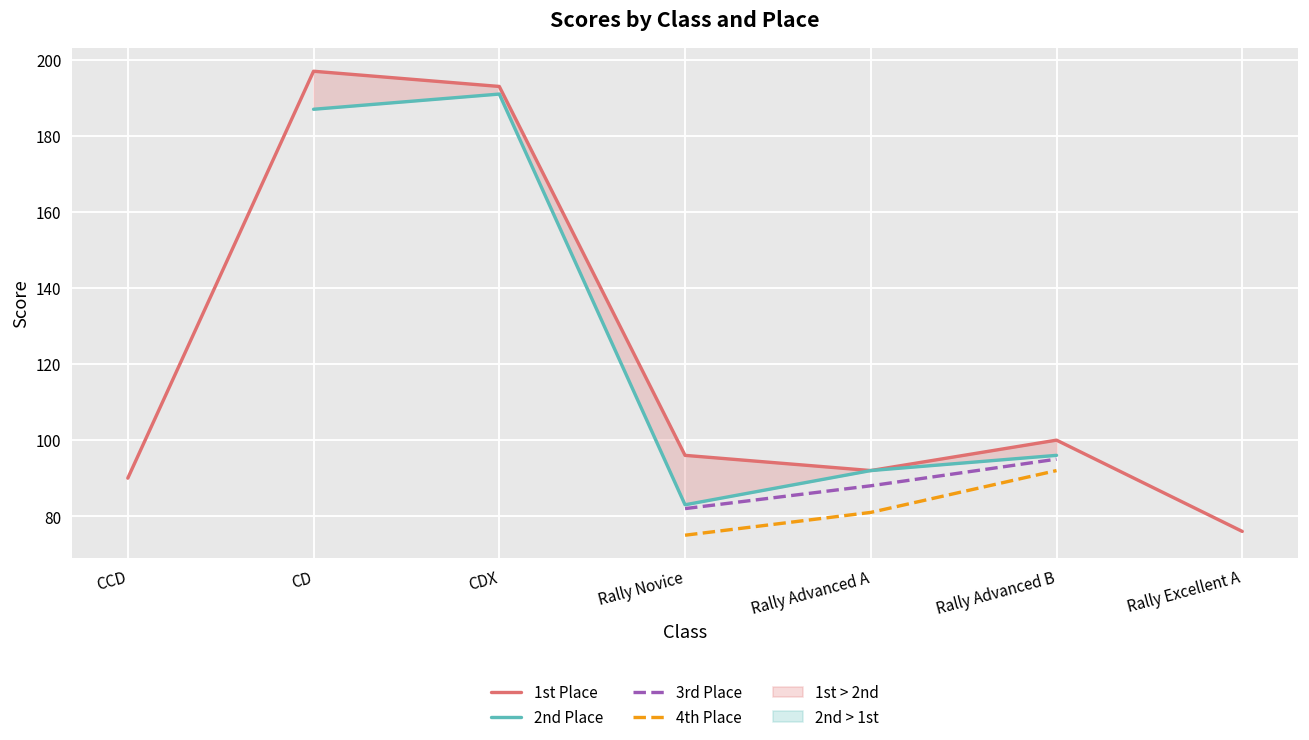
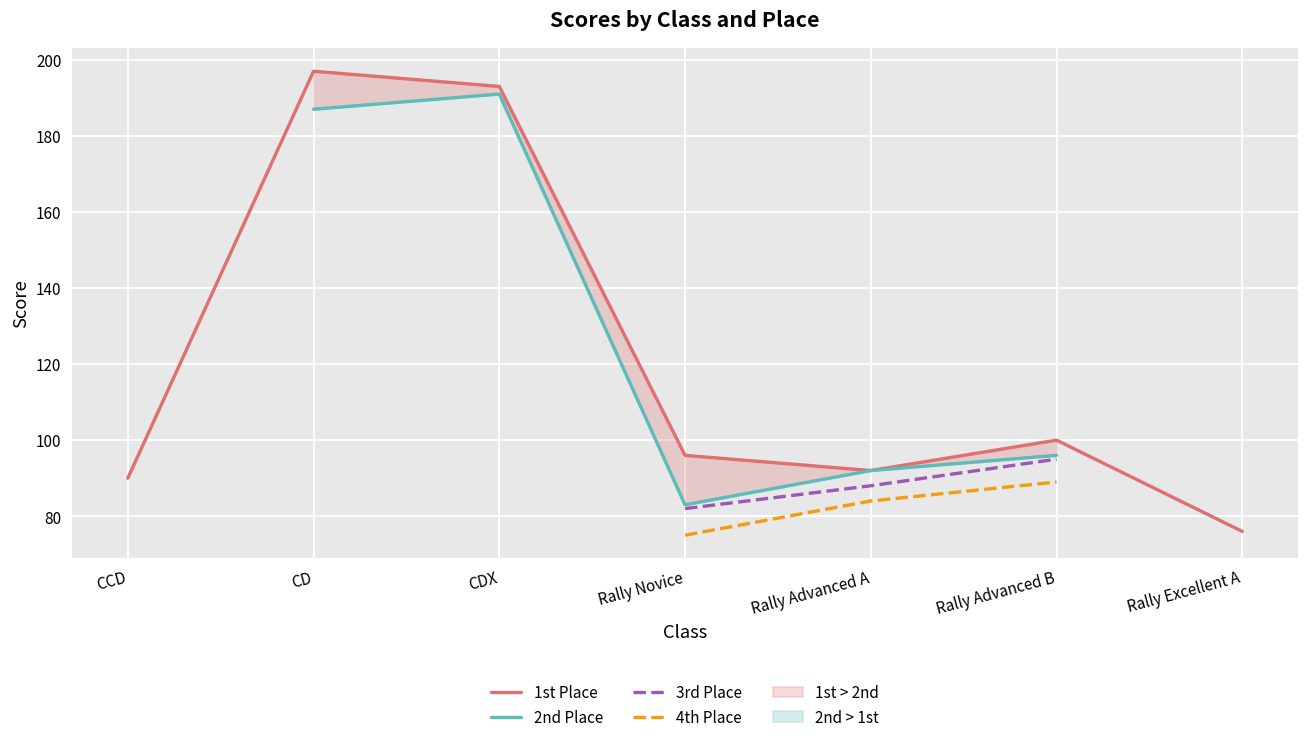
4th Place, Rally Advanced A: 81 -> 84
4th Place, Rally Advanced B: 92 -> 89
